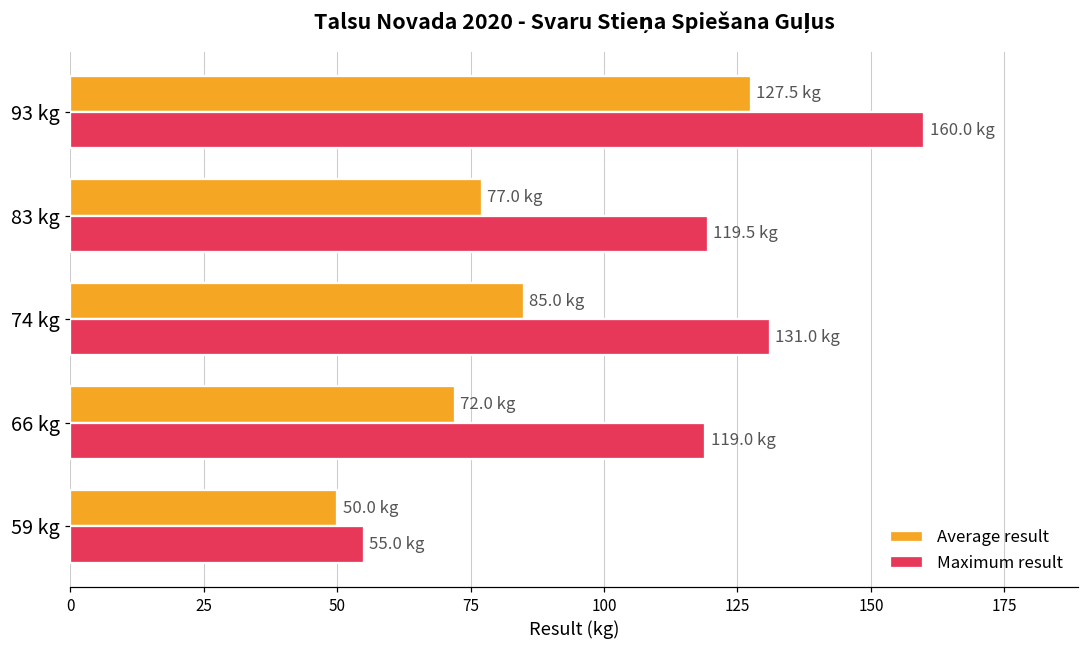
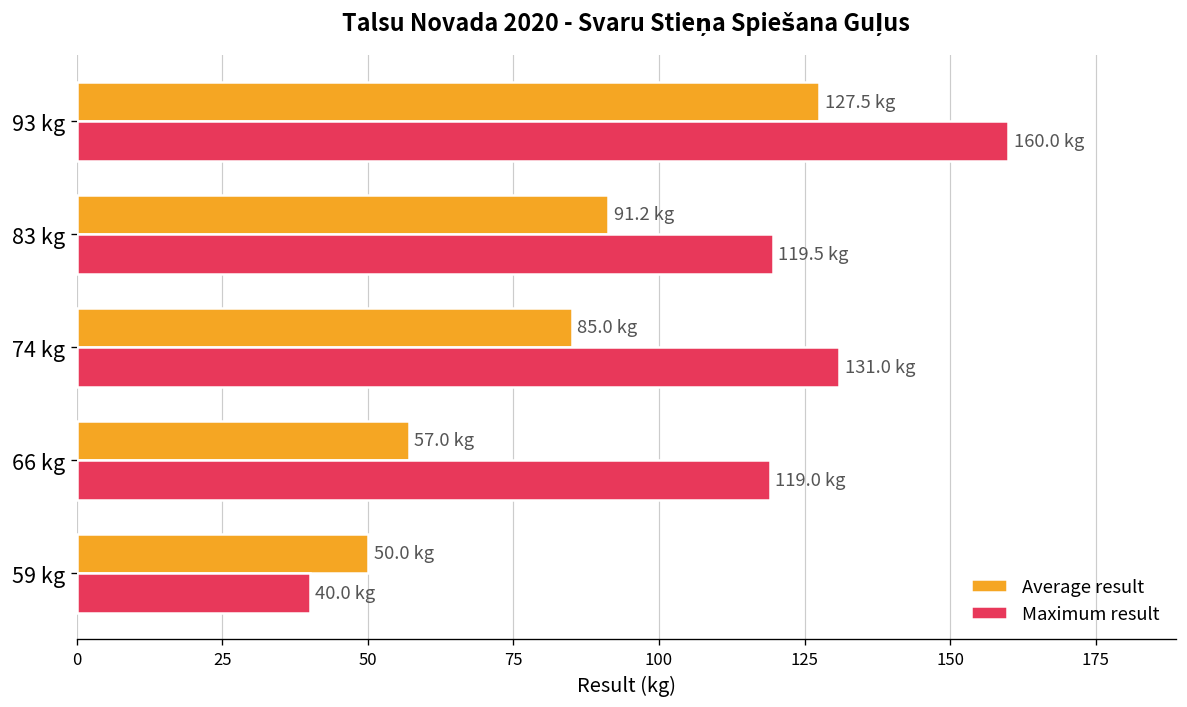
Average result, 83 kg: 77.0 -> 91.2
Average result, 66 kg: 72.0 -> 57.0
Maximum result, 59 kg: 55.0 -> 40.0
